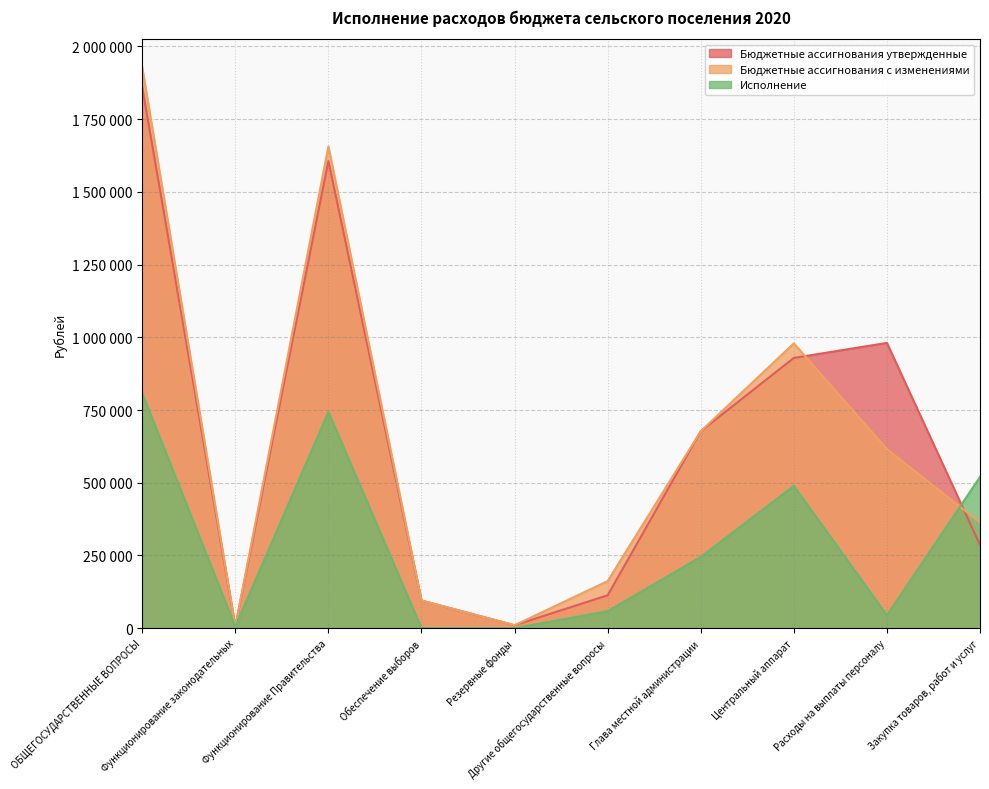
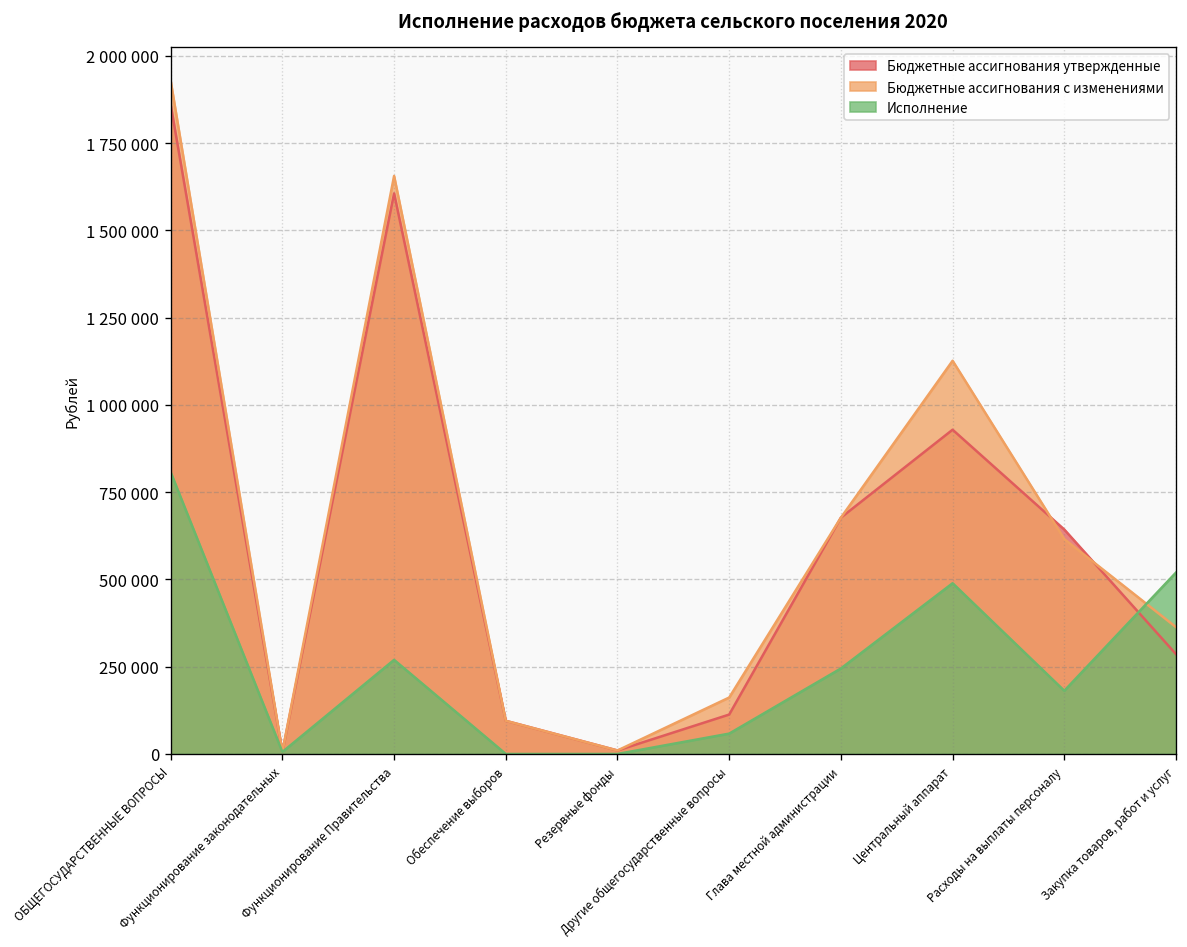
Исполнение, Функционирование Правительства: 740000 -> 270000
Бюджетные ассигнования с изменениями, Центральный аппарат: 980000 -> 1130000
Бюджетные ассигнования утвержденные, Расходы на выплаты персоналу: 980000 -> 640000
Исполнение, Расходы на выплаты персоналу: 40000 -> 180000
